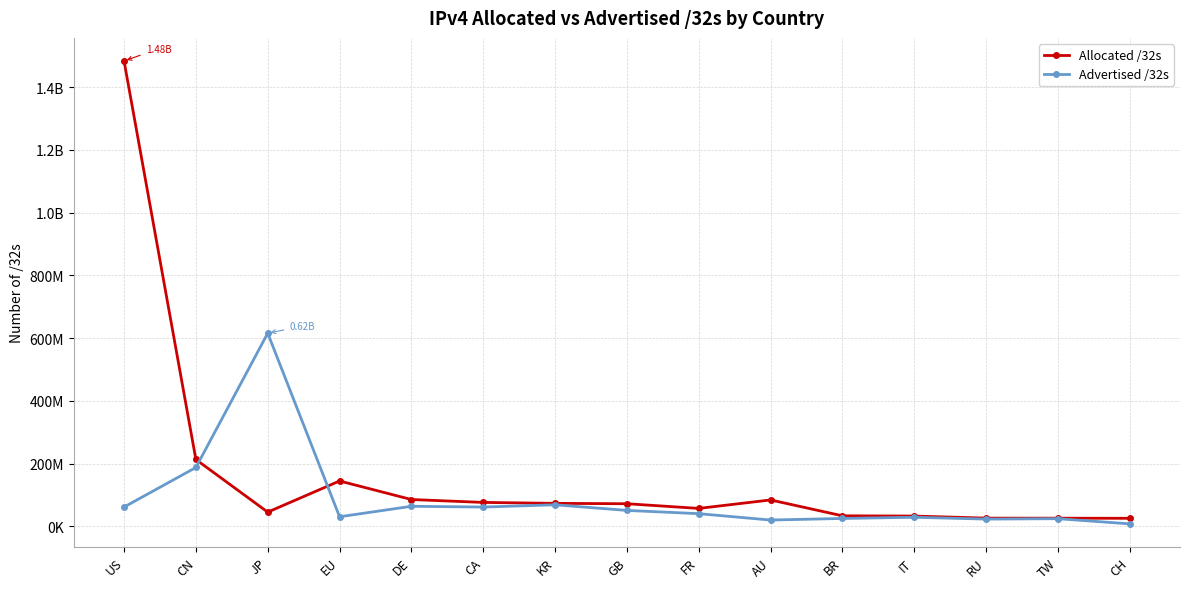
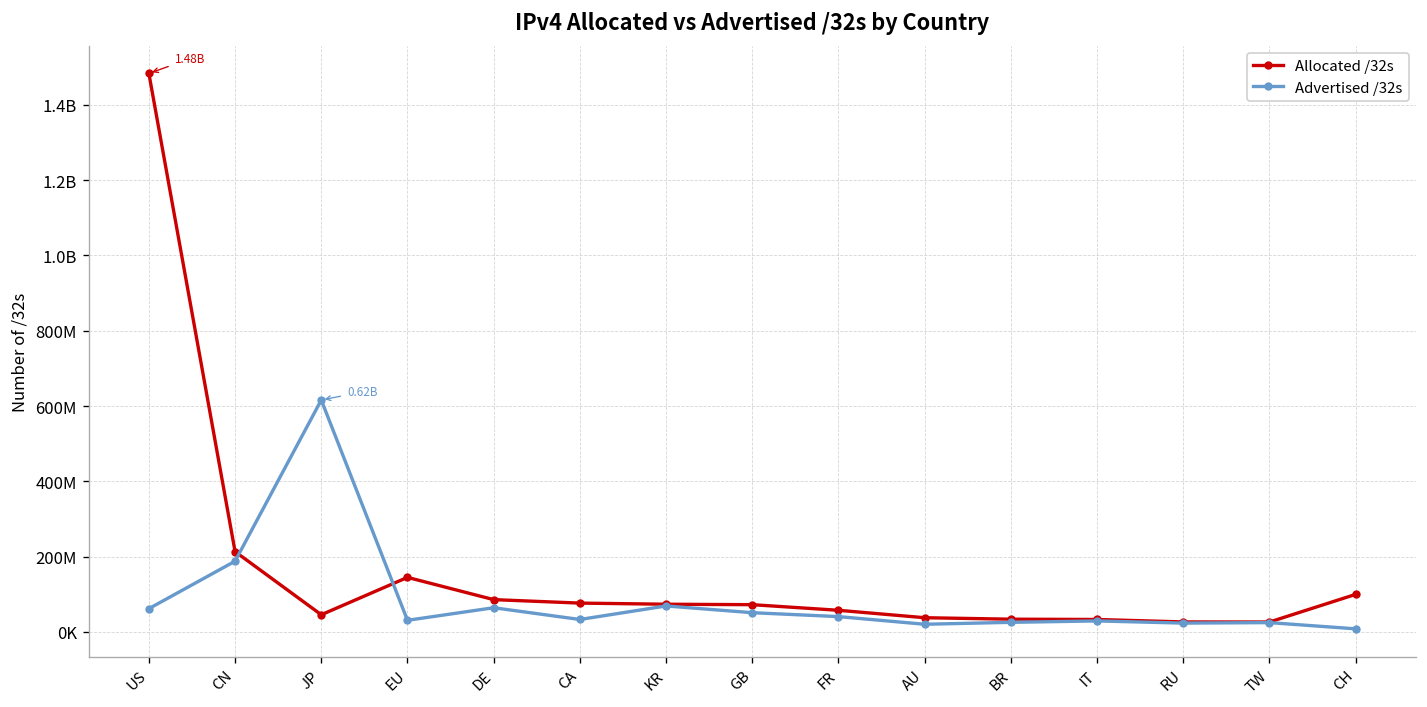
Advertised /32s, CA: 60000000 -> 30000000
Allocated /32s, AU: 80000000 -> 40000000
Allocated /32s, CH: 30000000 -> 100000000
